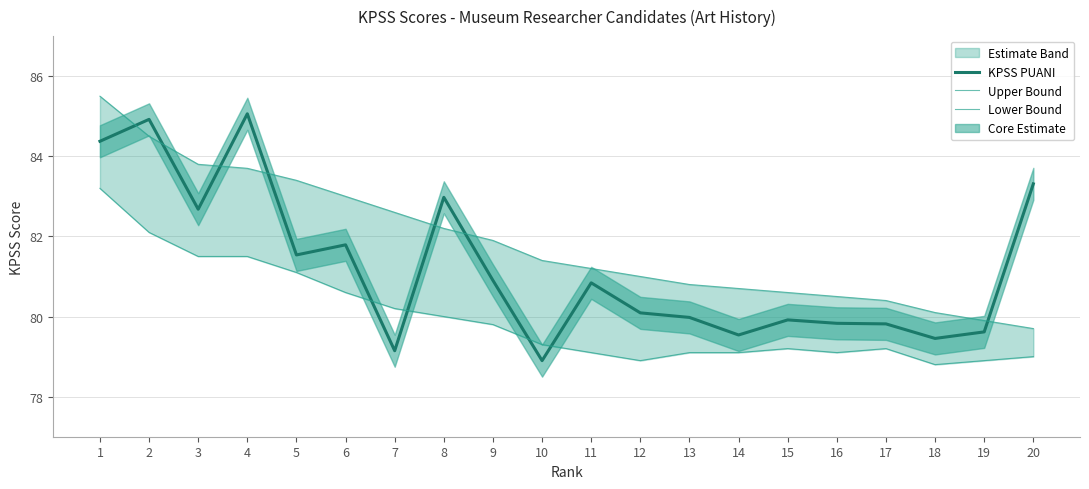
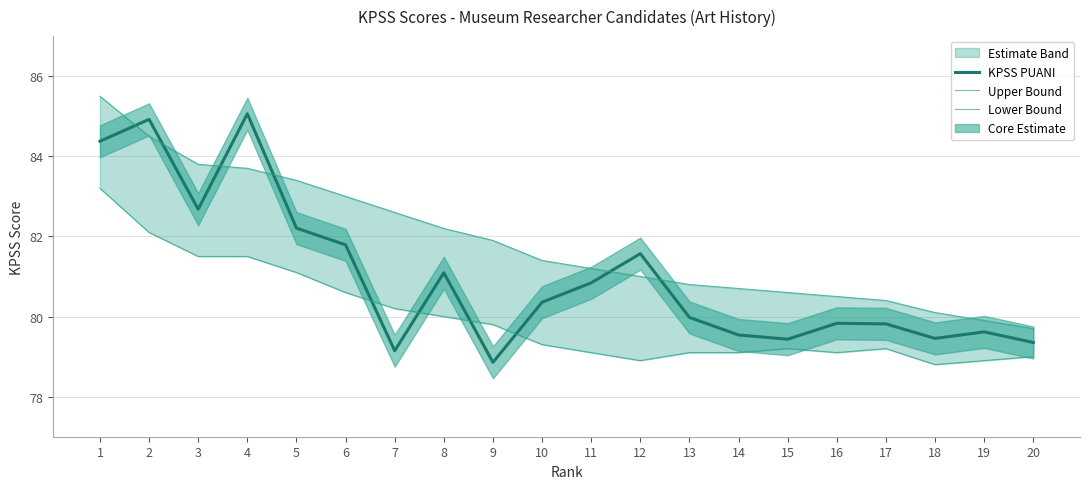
KPSS PUANI, 5: 81.5 -> 82.2
KPSS PUANI, 8: 83.0 -> 81.1
KPSS PUANI, 9: 80.9 -> 78.9
KPSS PUANI, 10: 78.9 -> 80.4
KPSS PUANI, 12: 80.1 -> 81.6
KPSS PUANI, 15: 79.9 -> 79.4
KPSS PUANI, 20: 83.3 -> 79.4
